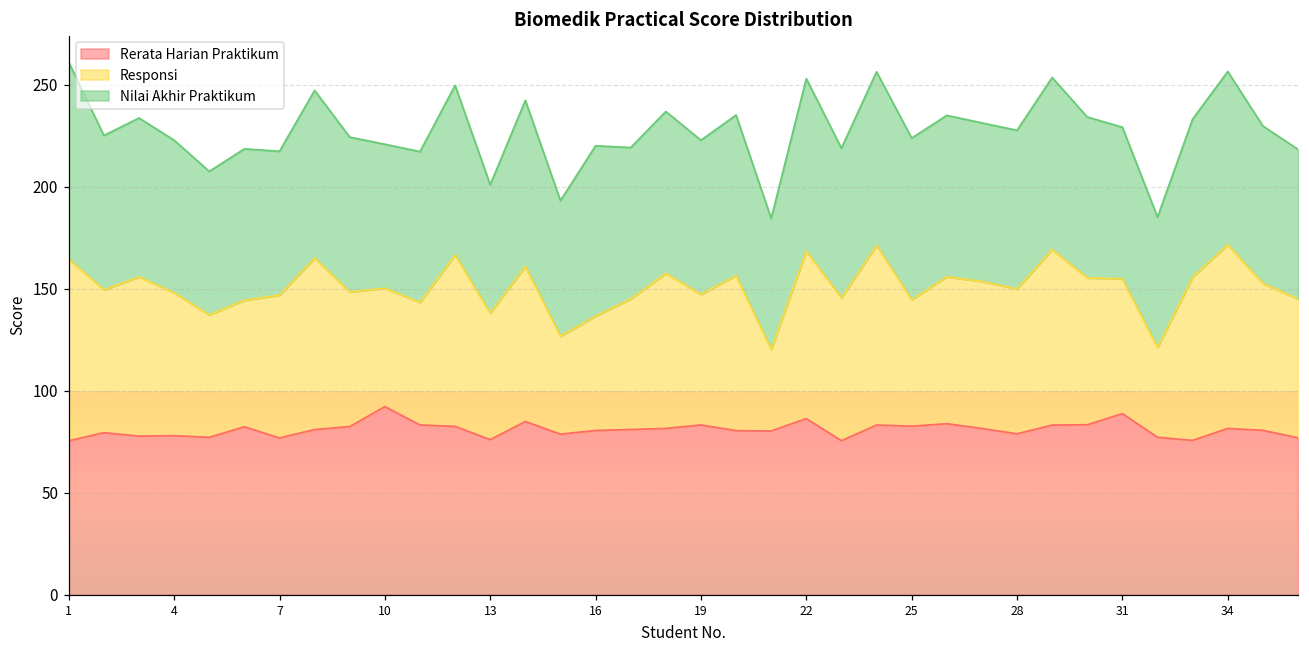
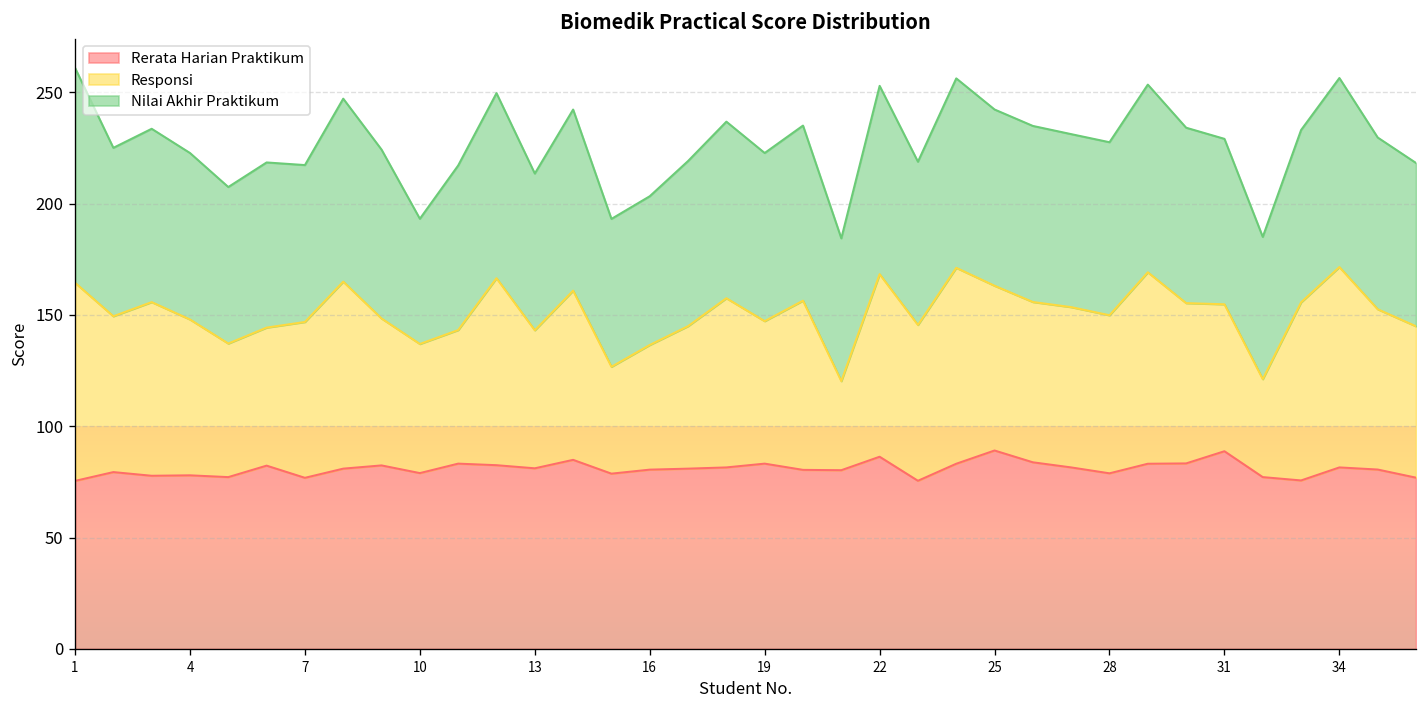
Rerata Harian Praktikum, 10: 92 -> 79
Nilai Akhir Praktikum, 10: 71 -> 56
Rerata Harian Praktikum, 13: 76 -> 81
Nilai Akhir Praktikum, 13: 63 -> 70
Nilai Akhir Praktikum, 16: 84 -> 67
Rerata Harian Praktikum, 25: 83 -> 89
Responsi, 25: 62 -> 74
